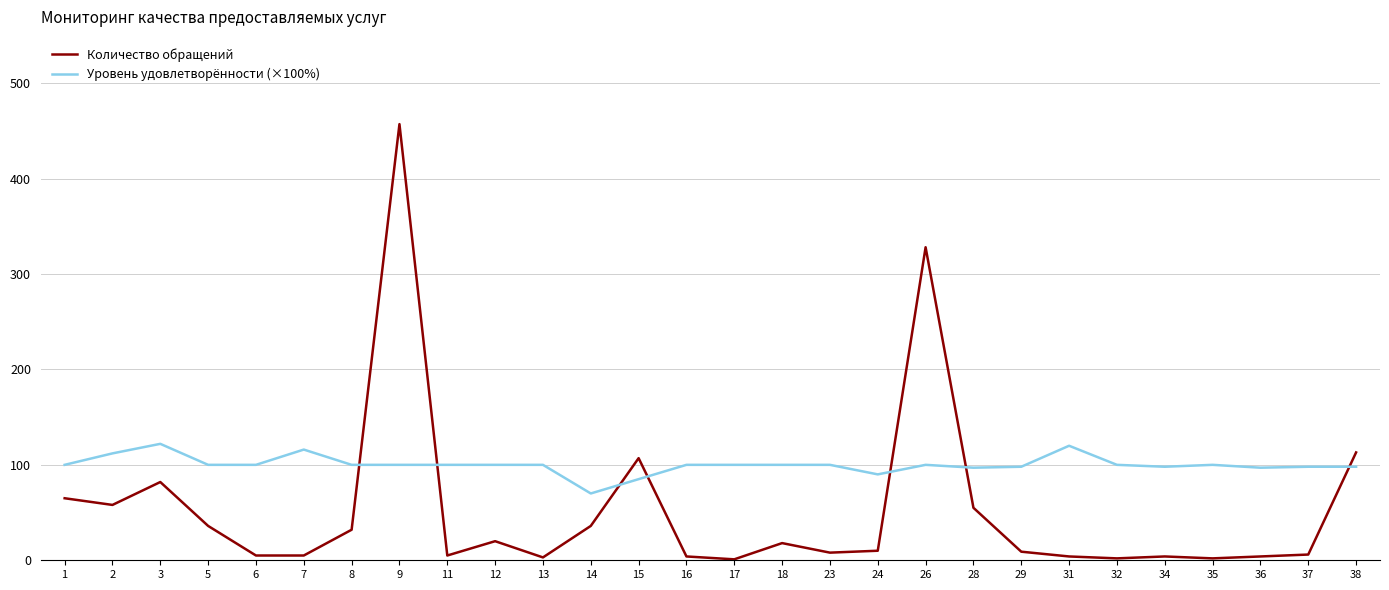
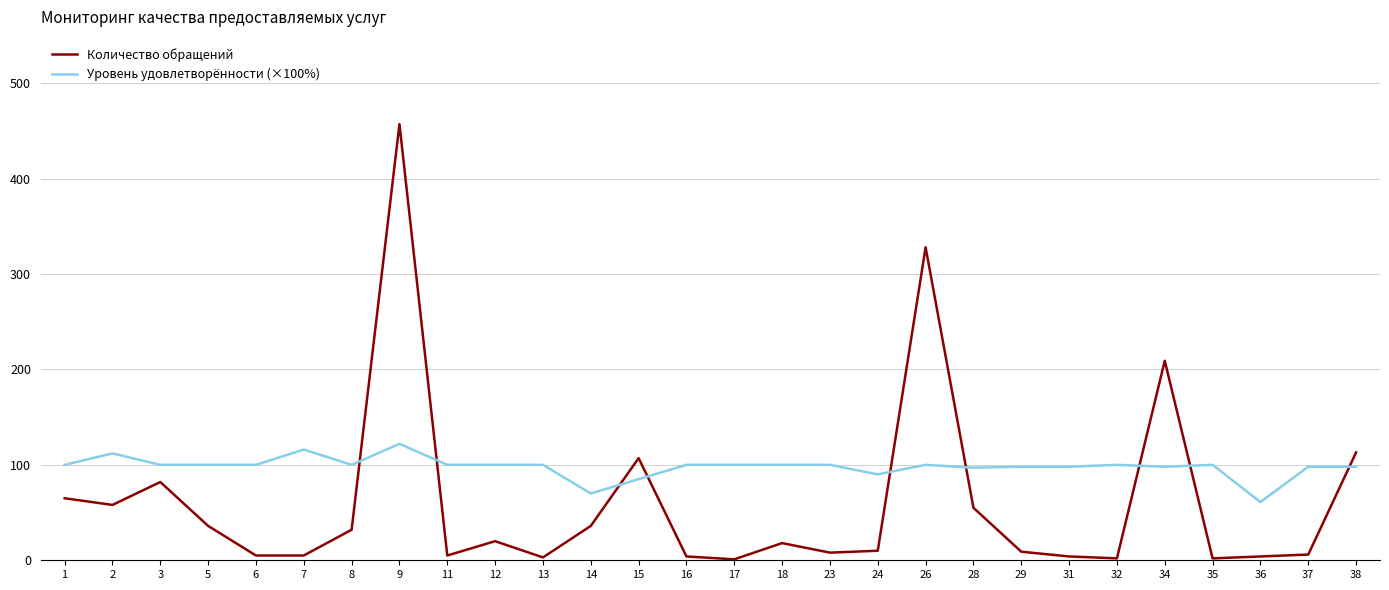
Уровень удовлетворённости (×100%), 3: 120 -> 100
Уровень удовлетворённости (×100%), 9: 100 -> 120
Уровень удовлетворённости (×100%), 31: 120 -> 100
Количество обращений, 34: 0 -> 210
Уровень удовлетворённости (×100%), 36: 100 -> 60
